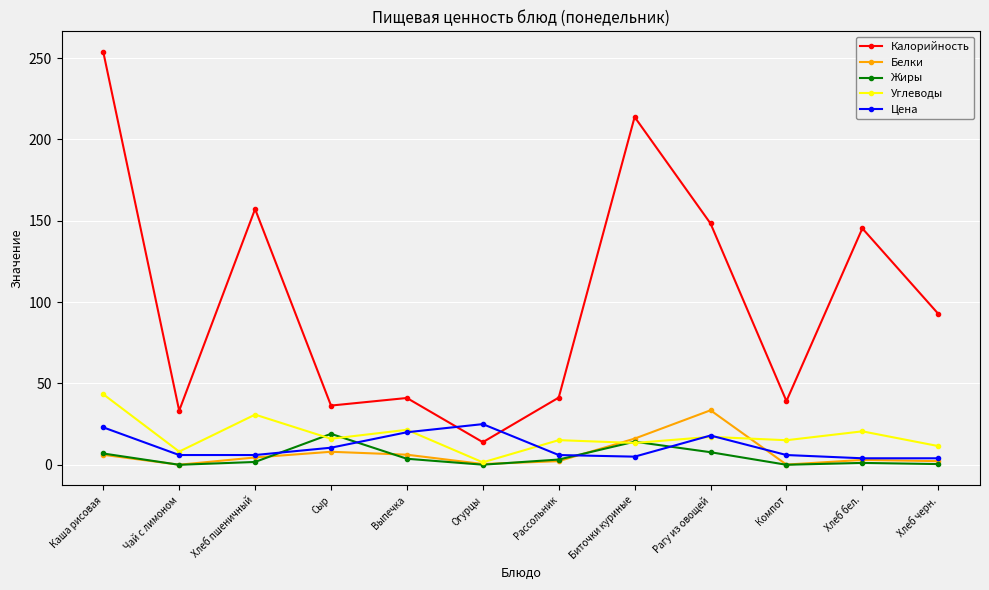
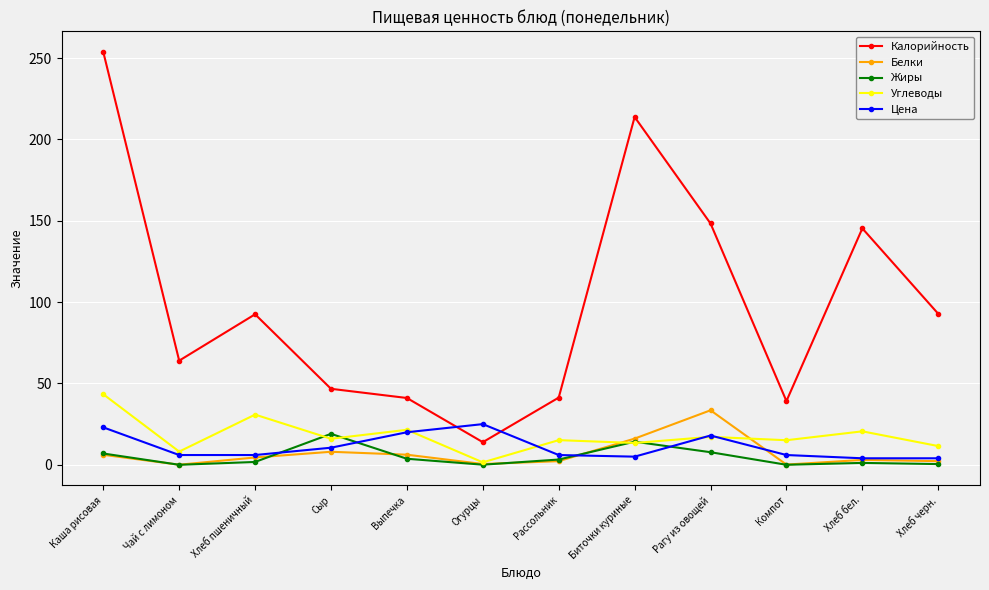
Калорийность, Чай с лимоном: 33 -> 64
Калорийность, Хлеб пшеничный: 157 -> 93
Калорийность, Сыр: 36 -> 47
